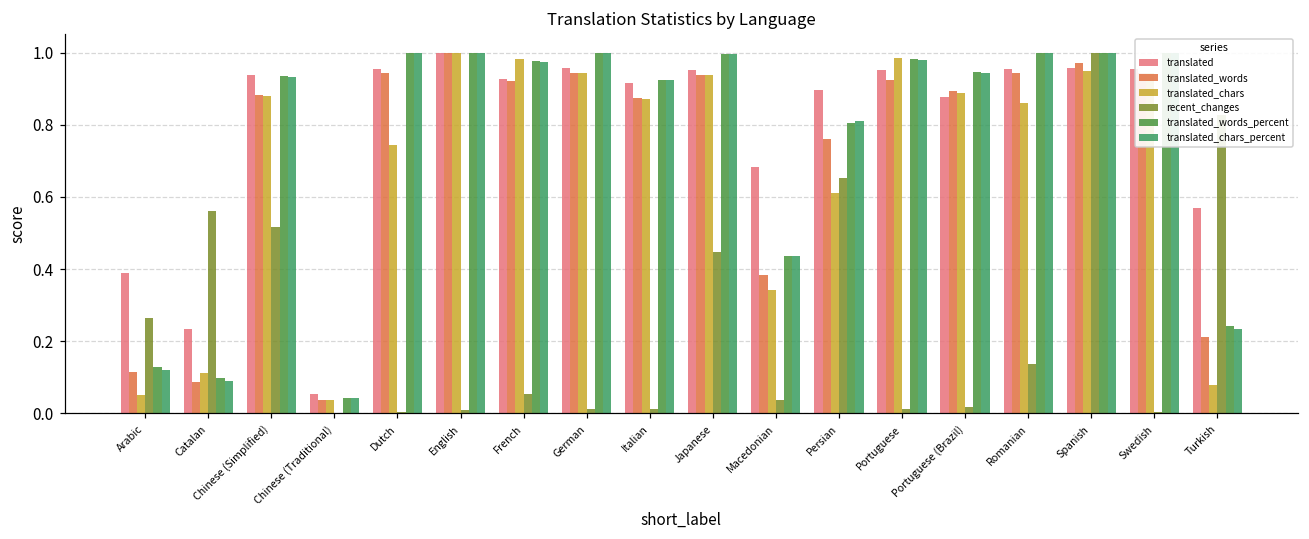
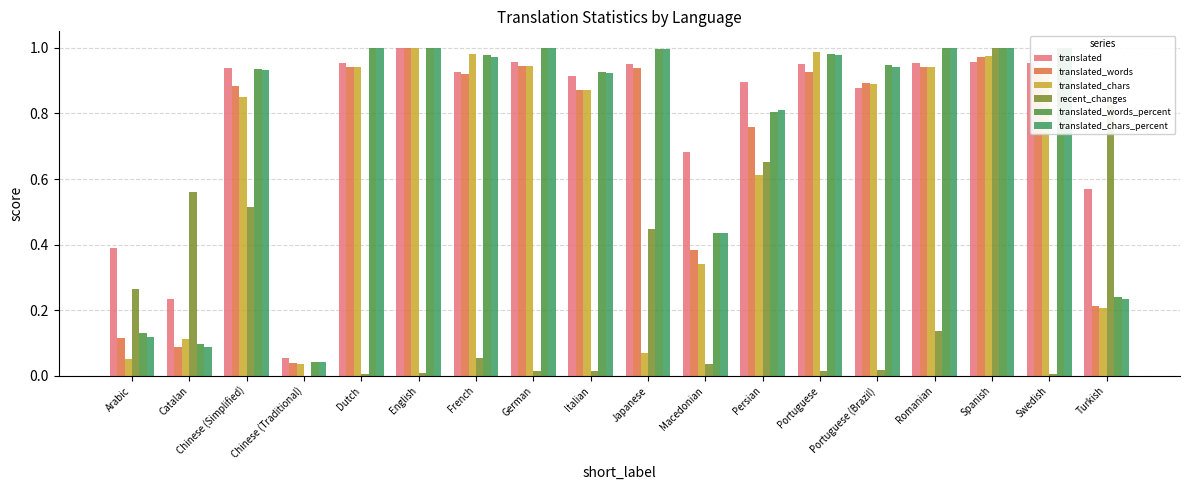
translated_chars, Chinese (Simplified): 0.88 -> 0.85
translated_chars, Dutch: 0.74 -> 0.94
translated_chars, Japanese: 0.94 -> 0.07
translated_chars, Romanian: 0.86 -> 0.94
translated_chars, Spanish: 0.95 -> 0.97
translated_chars, Turkish: 0.08 -> 0.21
